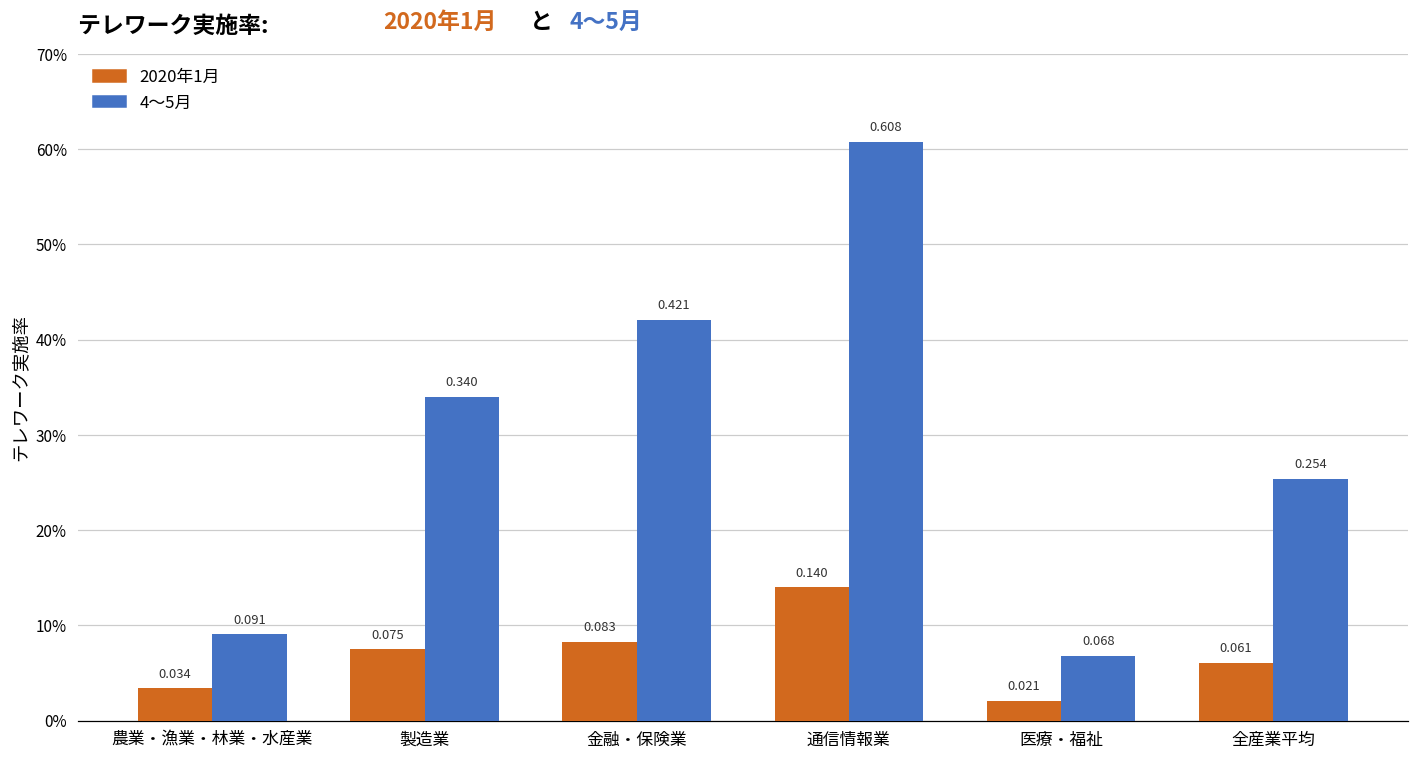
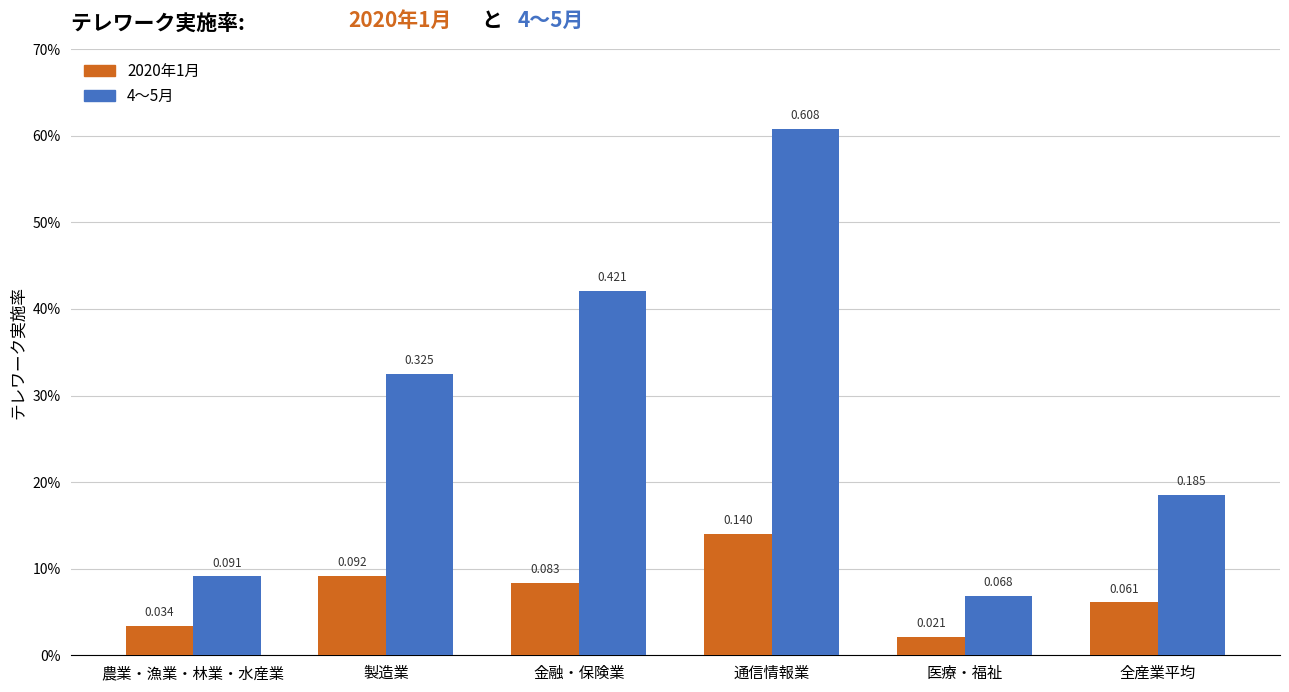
2020年1月, 製造業: 0.075 -> 0.092
4～5月, 製造業: 0.340 -> 0.325
4～5月, 全産業平均: 0.254 -> 0.185
